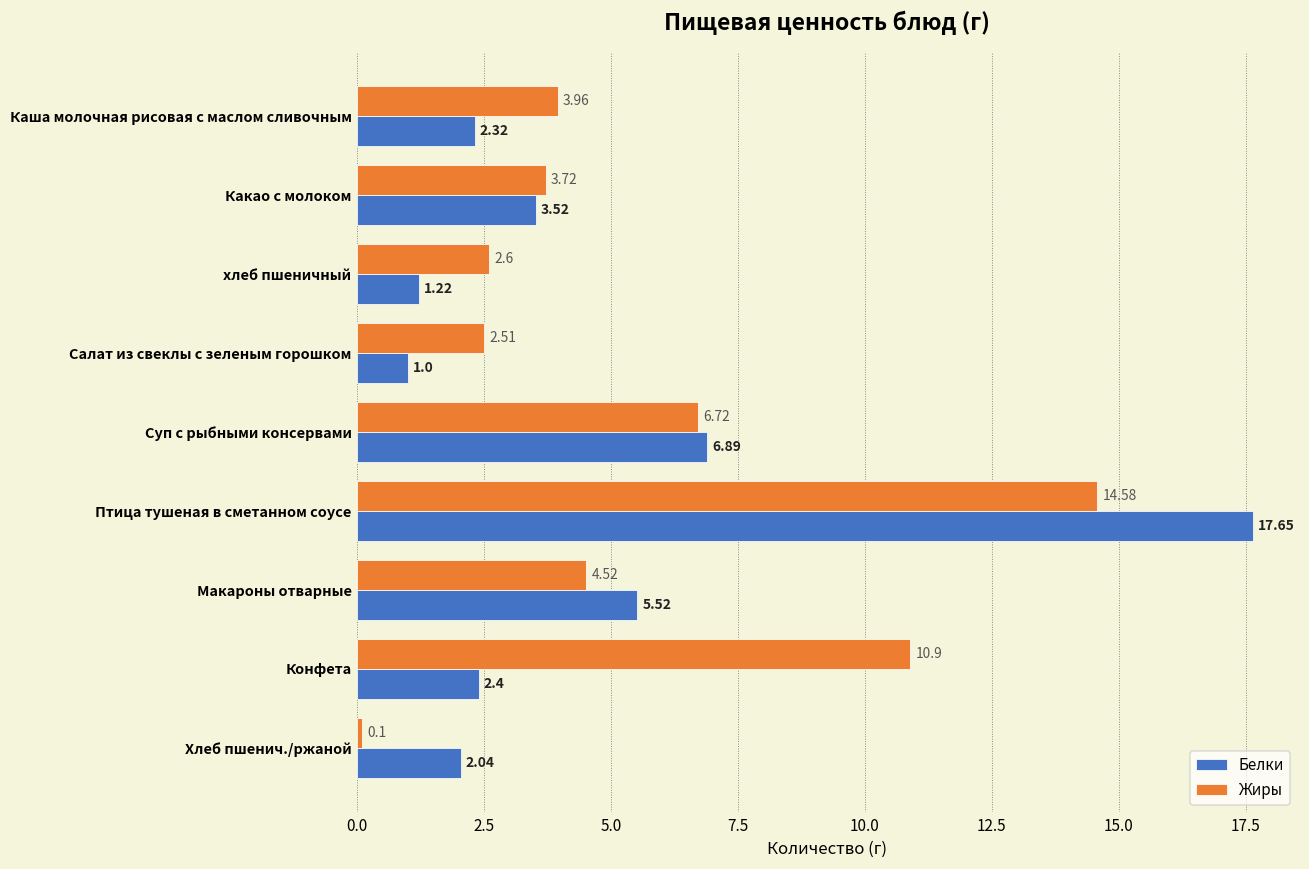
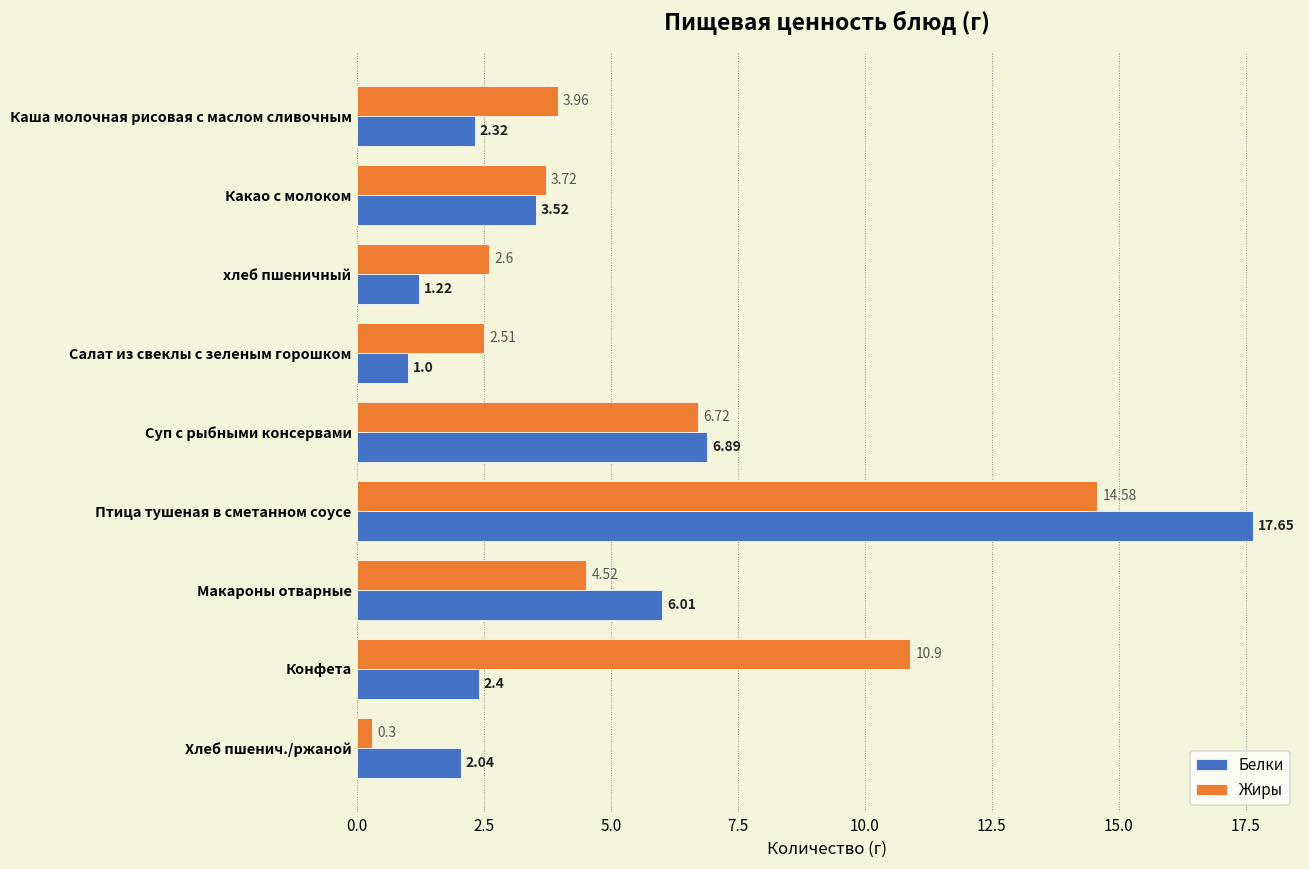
Белки, Макароны отварные: 5.52 -> 6.01
Жиры, Хлеб пшенич./ржаной: 0.1 -> 0.3
